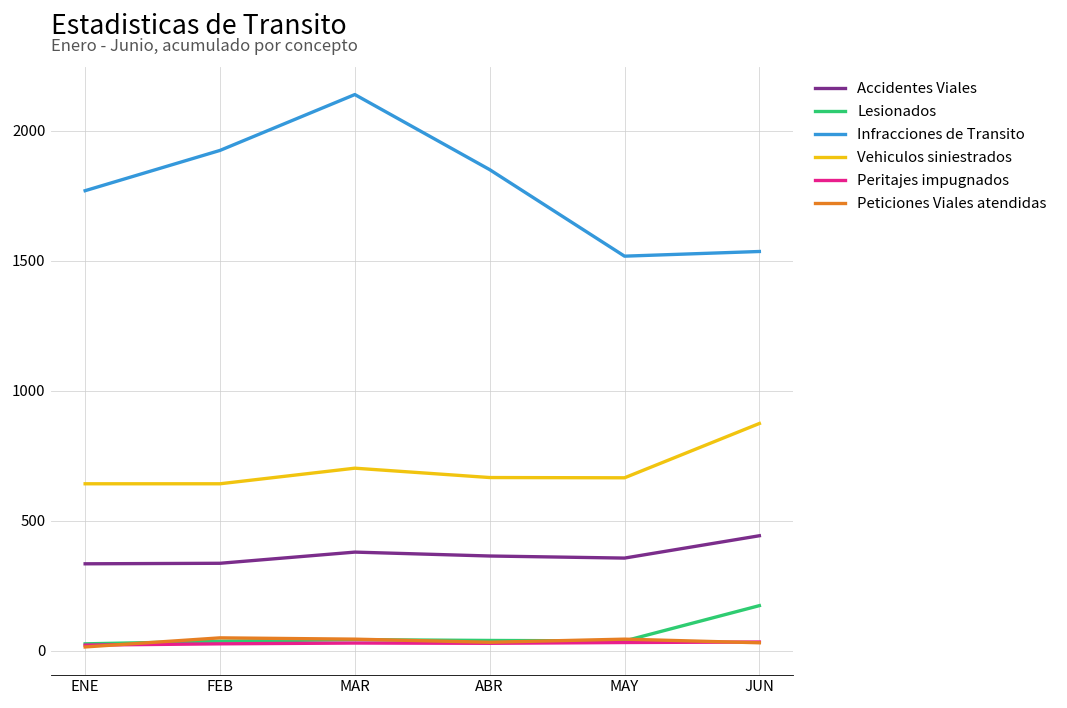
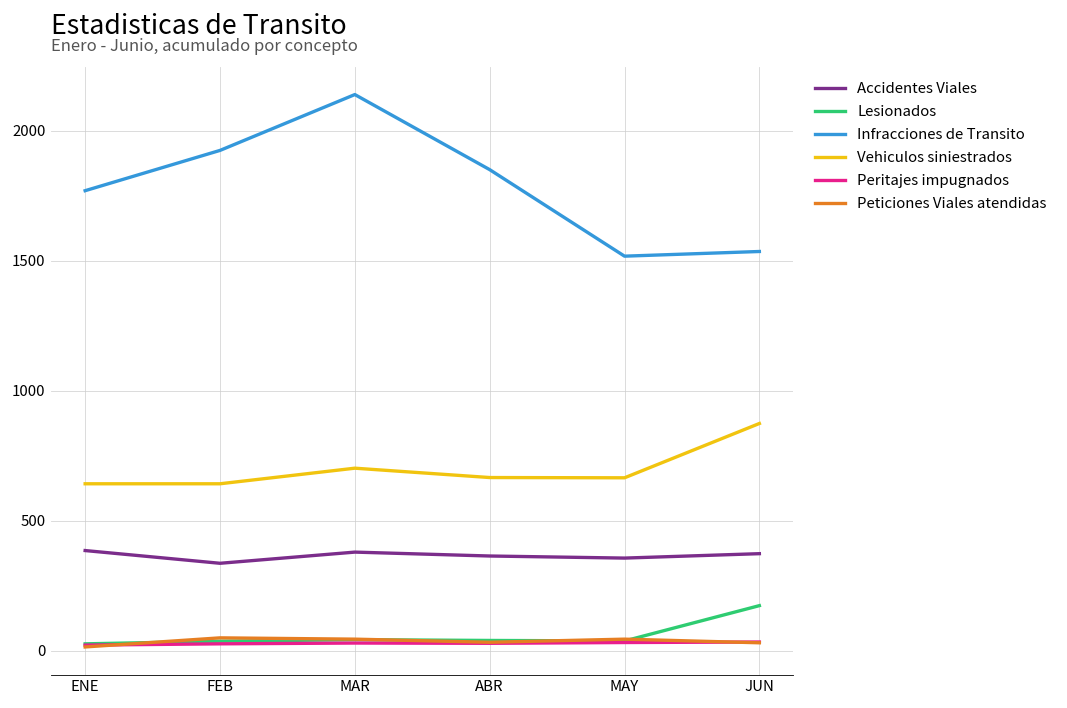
Accidentes Viales, ENE: 330 -> 390
Accidentes Viales, JUN: 440 -> 370
